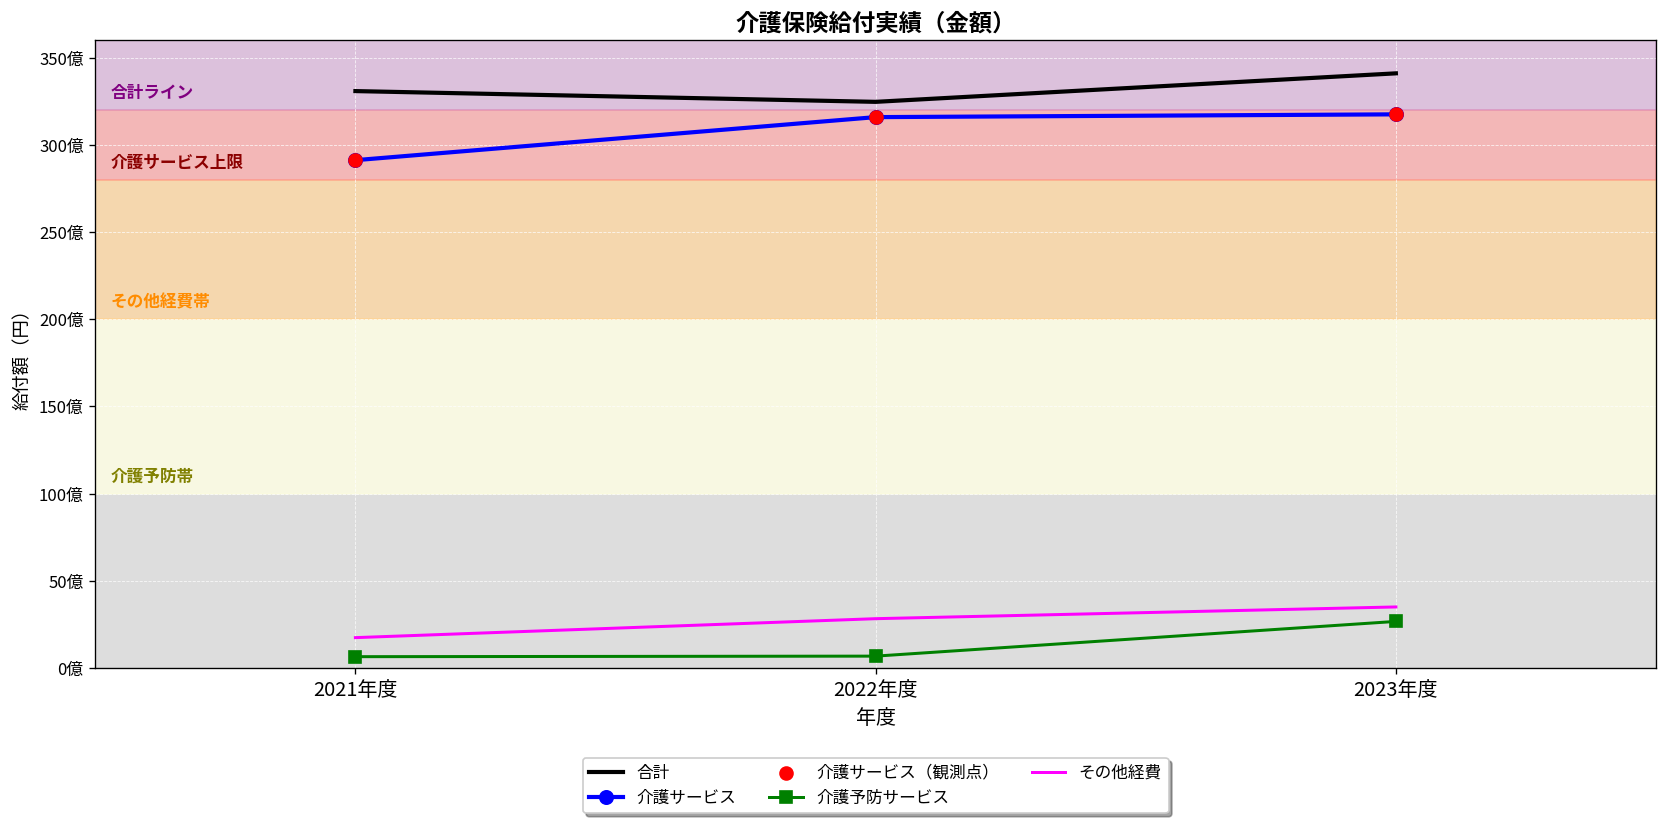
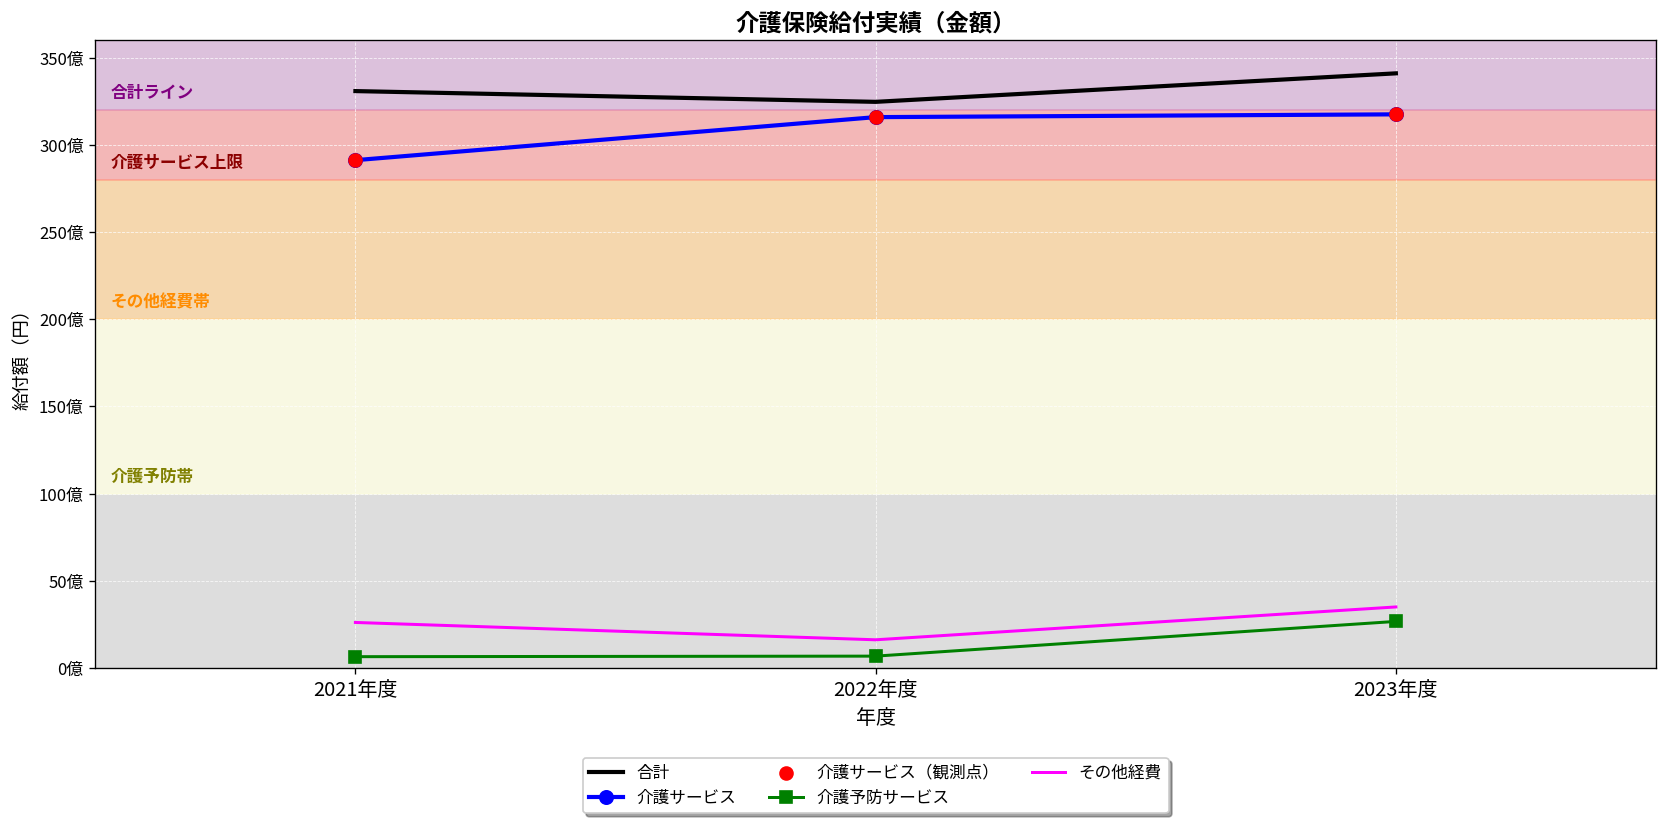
その他経費, 2021年度: 17億 -> 26億
その他経費, 2022年度: 28億 -> 16億
